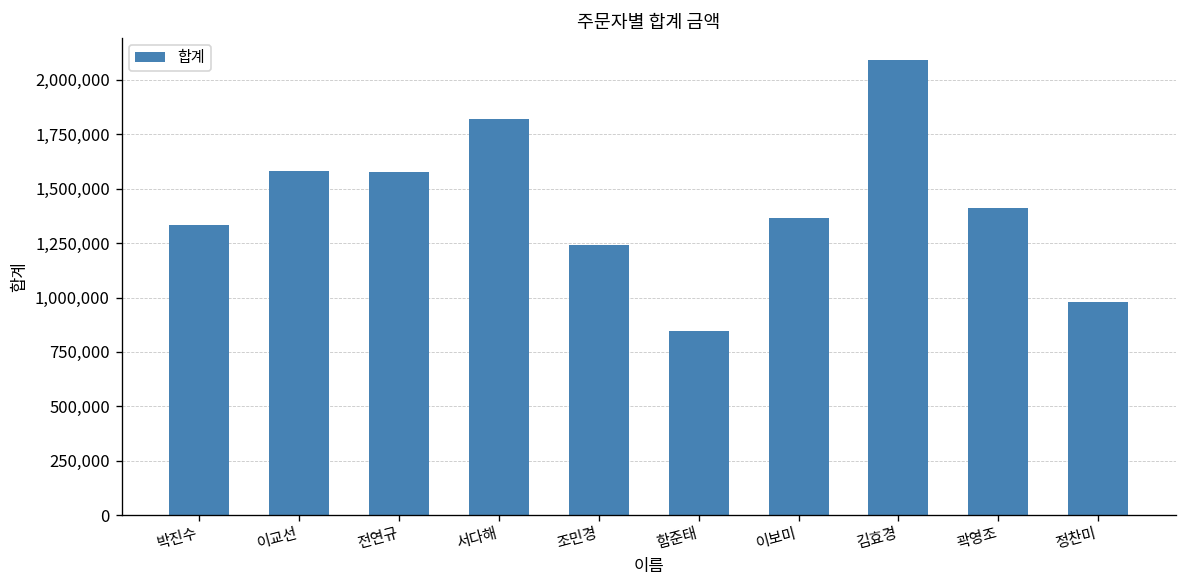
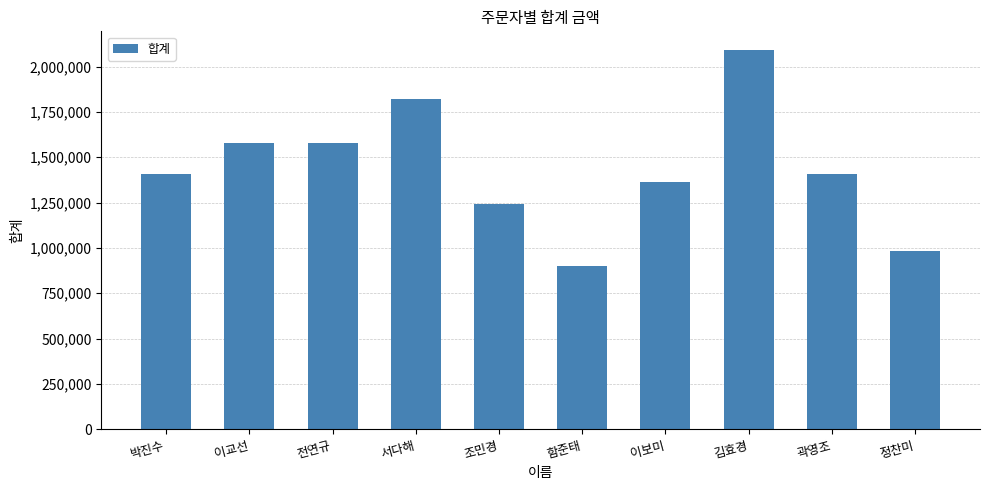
박진수: 1,330,000 -> 1,410,000
함준태: 850,000 -> 900,000
